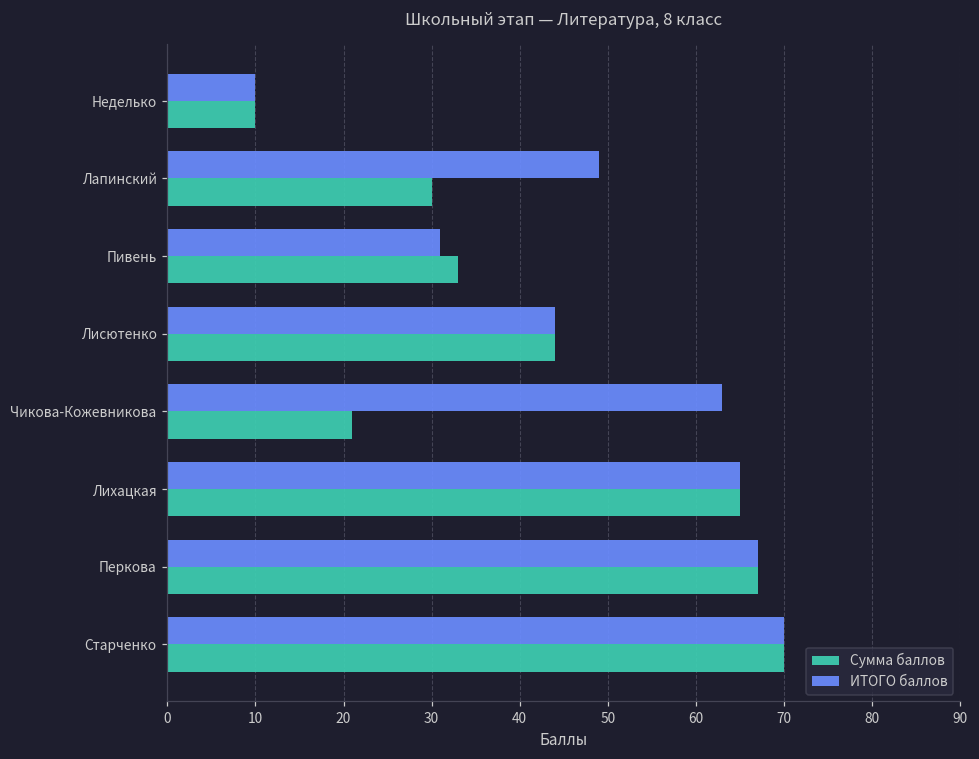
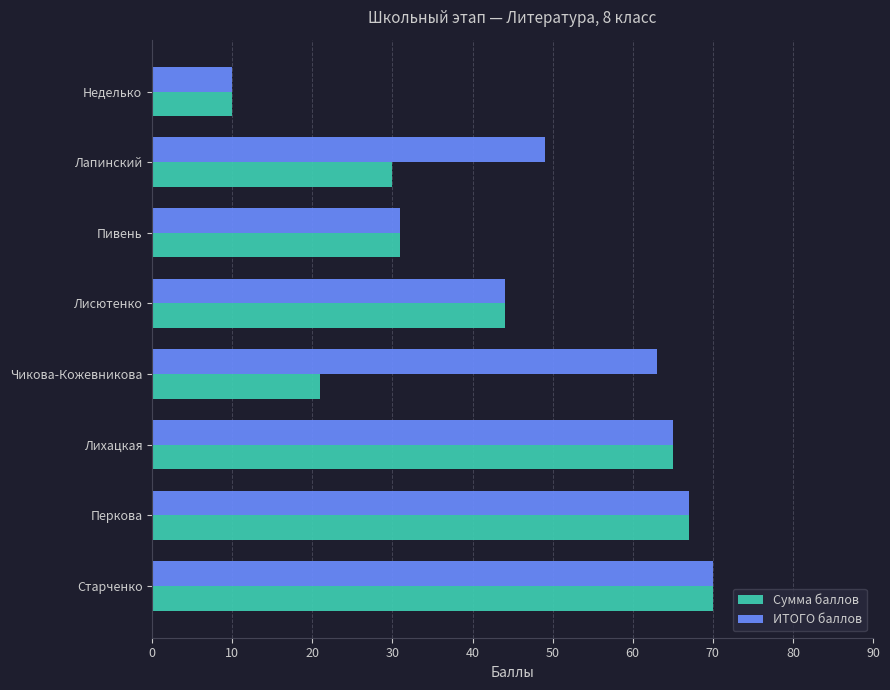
Сумма баллов, Пивень: 33 -> 31
